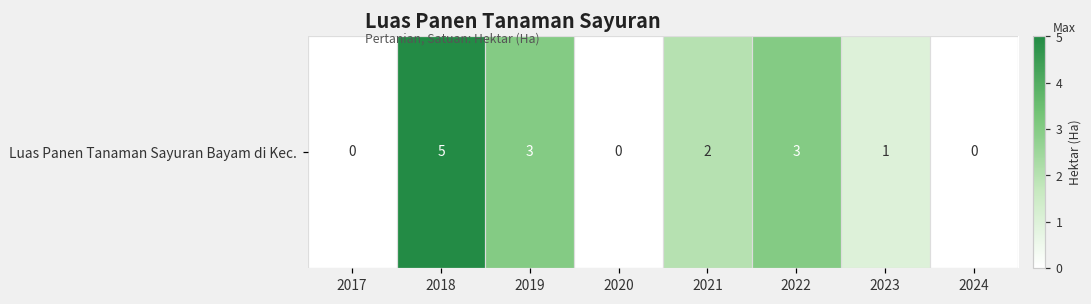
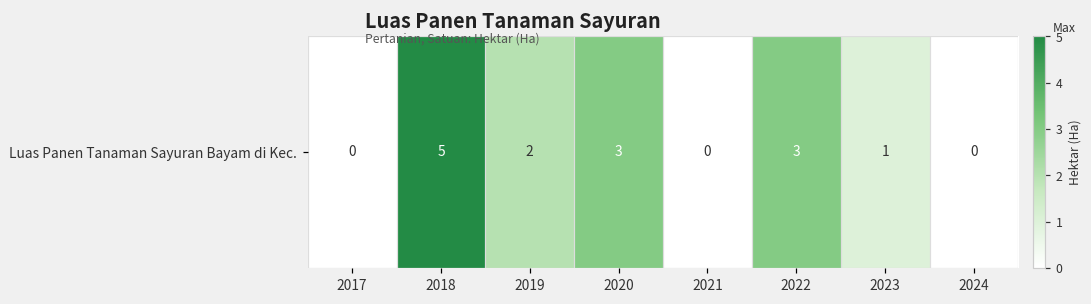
Luas Panen Tanaman Sayuran Bayam di Kec., 2019: 3 -> 2
Luas Panen Tanaman Sayuran Bayam di Kec., 2020: 0 -> 3
Luas Panen Tanaman Sayuran Bayam di Kec., 2021: 2 -> 0
